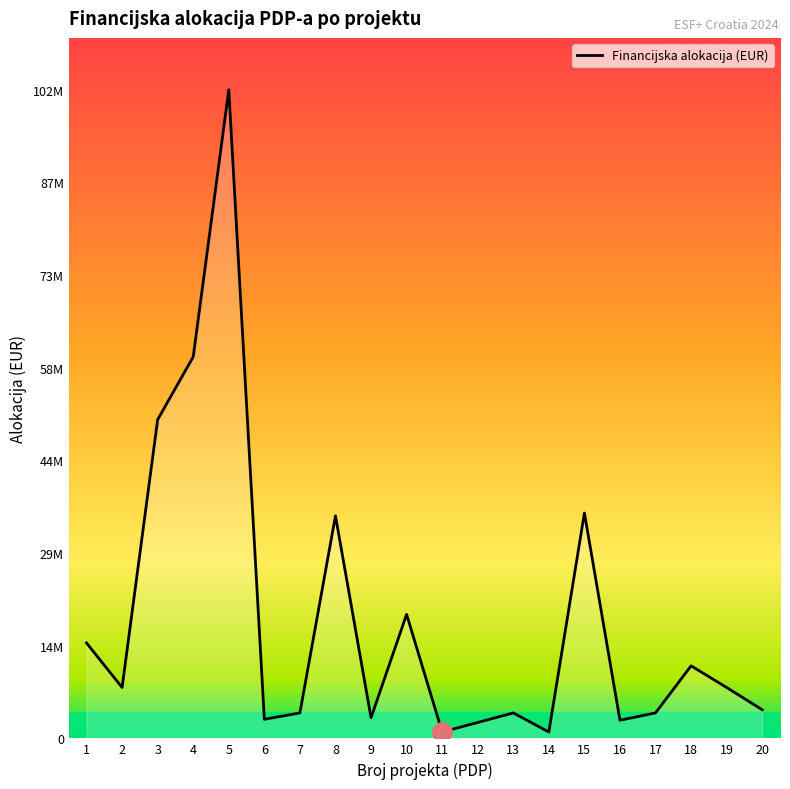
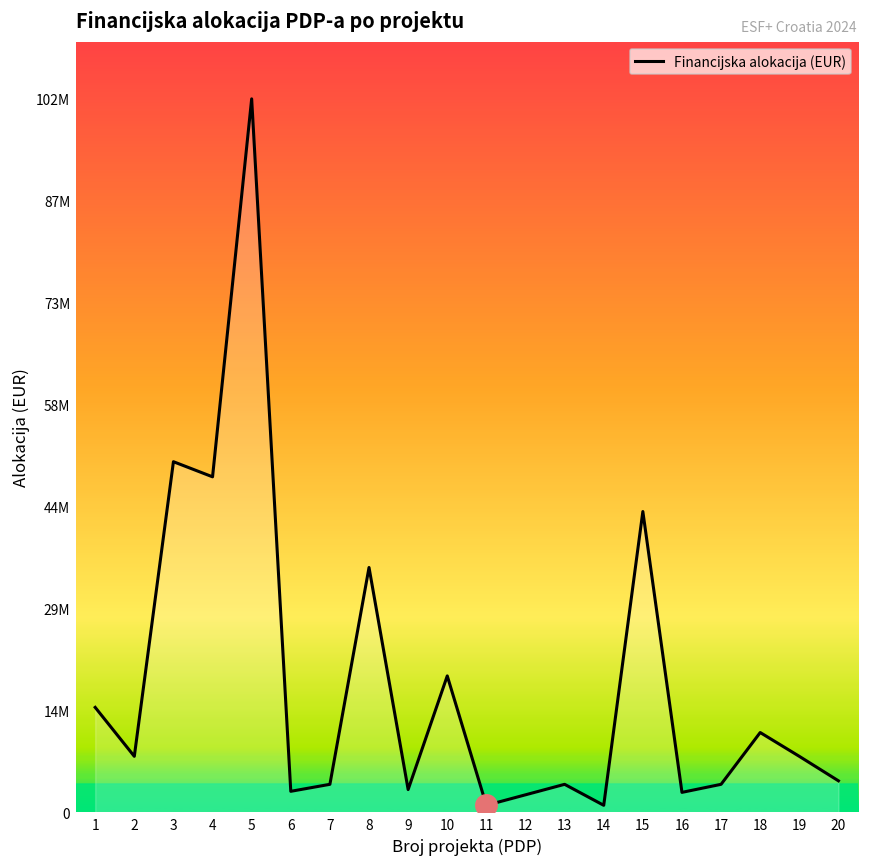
Financijska alokacija (EUR), 4: 60000000 -> 48000000
Financijska alokacija (EUR), 15: 35000000 -> 43000000
